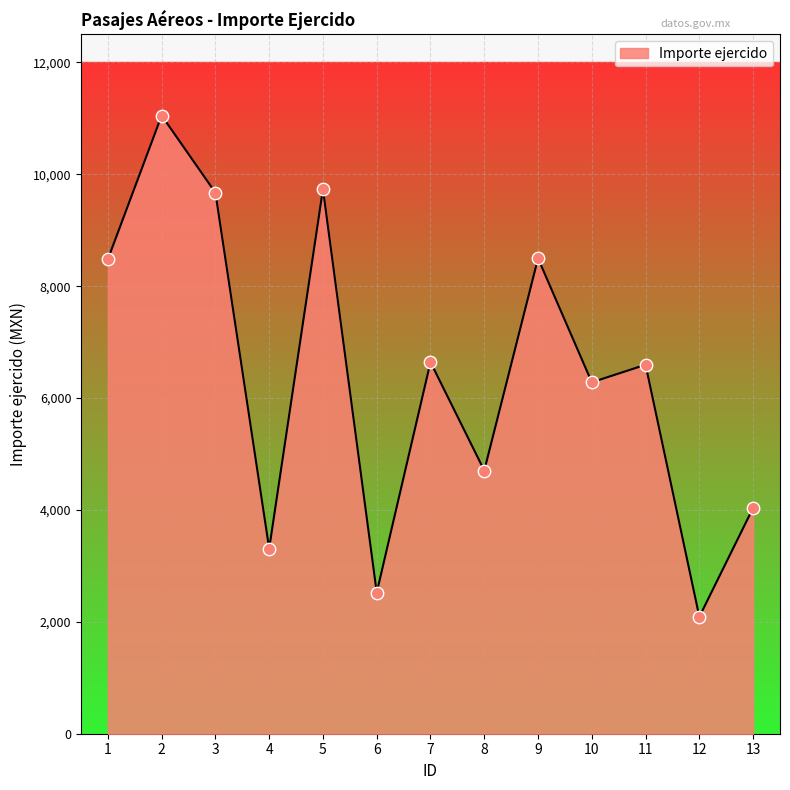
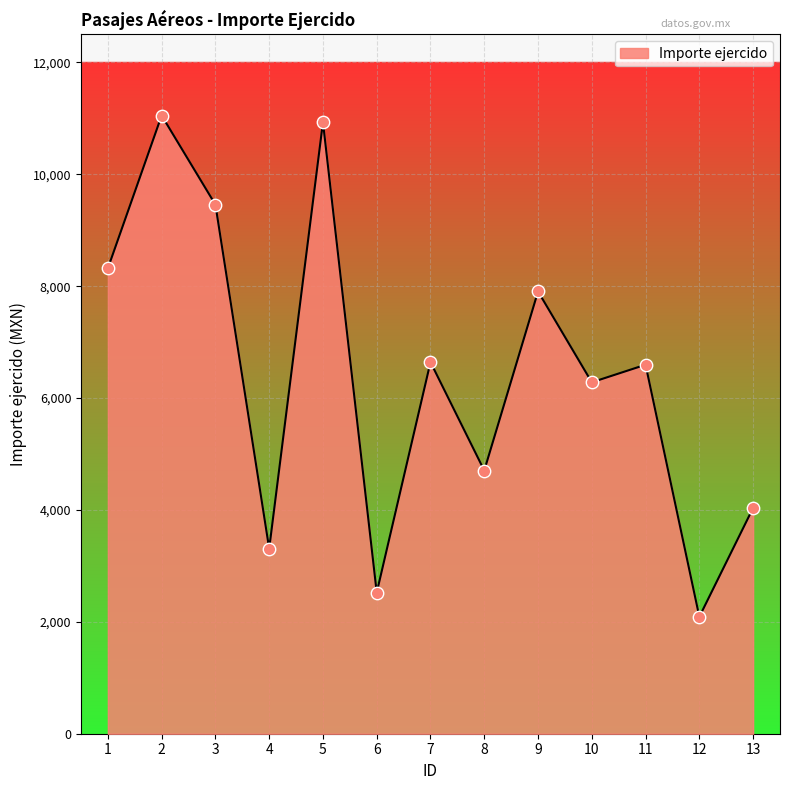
1: 8,500 -> 8,300
3: 9,700 -> 9,500
5: 9,700 -> 10,900
9: 8,500 -> 7,900
